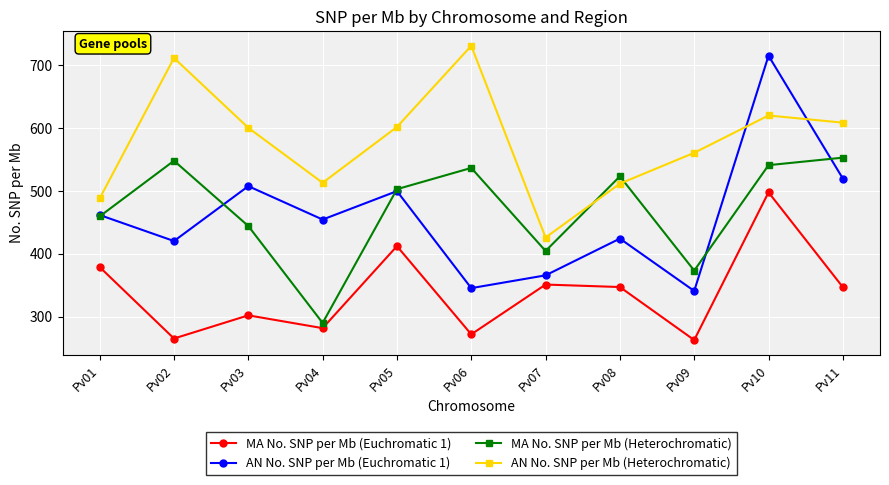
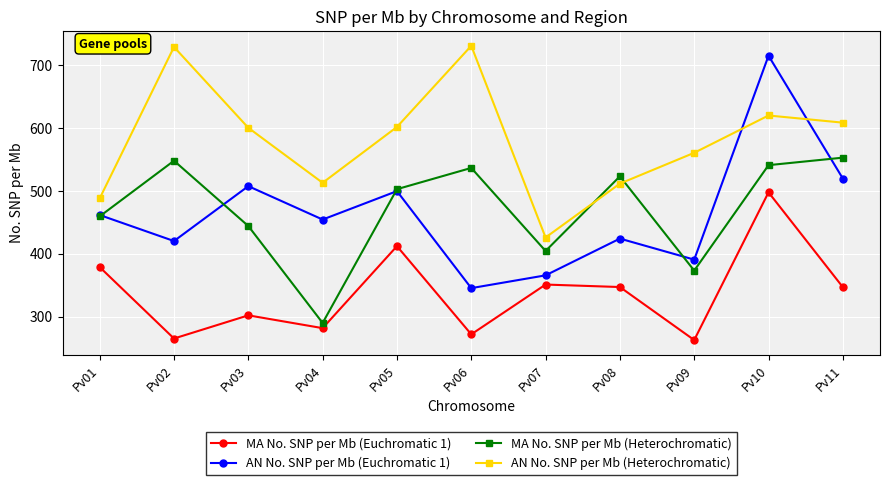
AN No. SNP per Mb (Heterochromatic), Pv02: 710 -> 730
AN No. SNP per Mb (Euchromatic 1), Pv09: 340 -> 390
